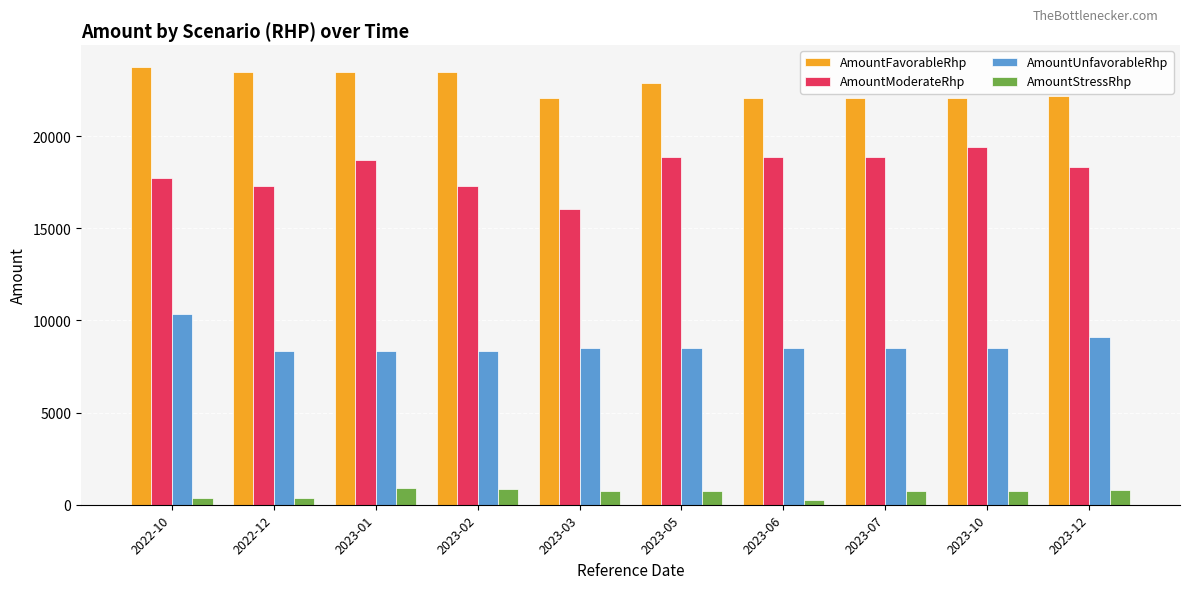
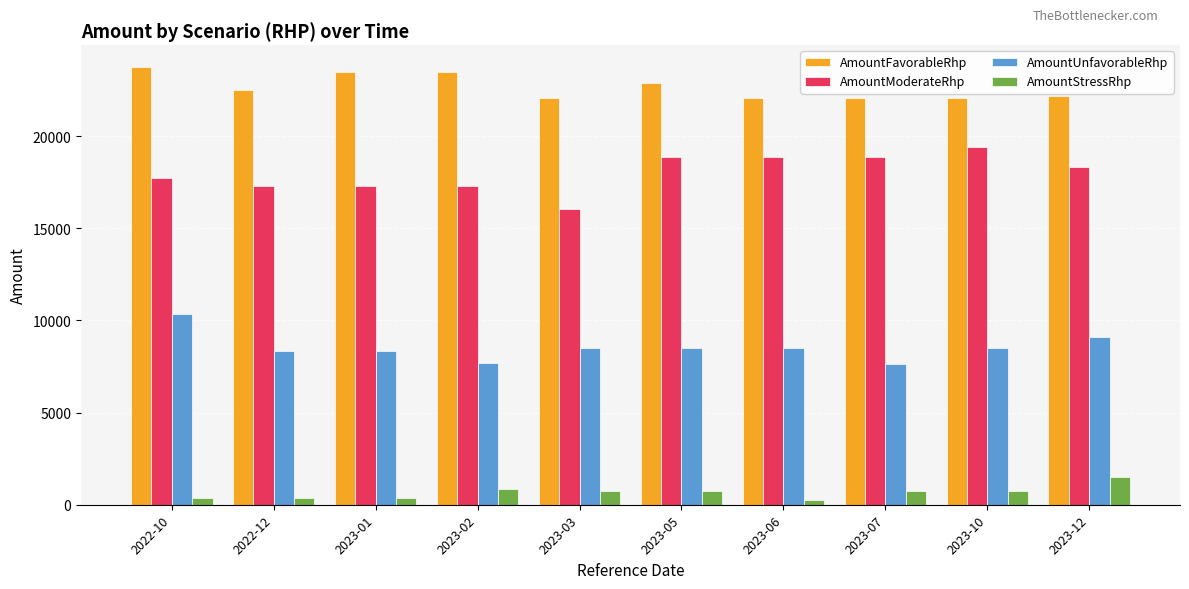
AmountFavorableRhp, 2022-12: 23500 -> 22500
AmountModerateRhp, 2023-01: 18700 -> 17300
AmountStressRhp, 2023-01: 900 -> 400
AmountUnfavorableRhp, 2023-02: 8300 -> 7700
AmountUnfavorableRhp, 2023-07: 8500 -> 7600
AmountStressRhp, 2023-12: 800 -> 1500
